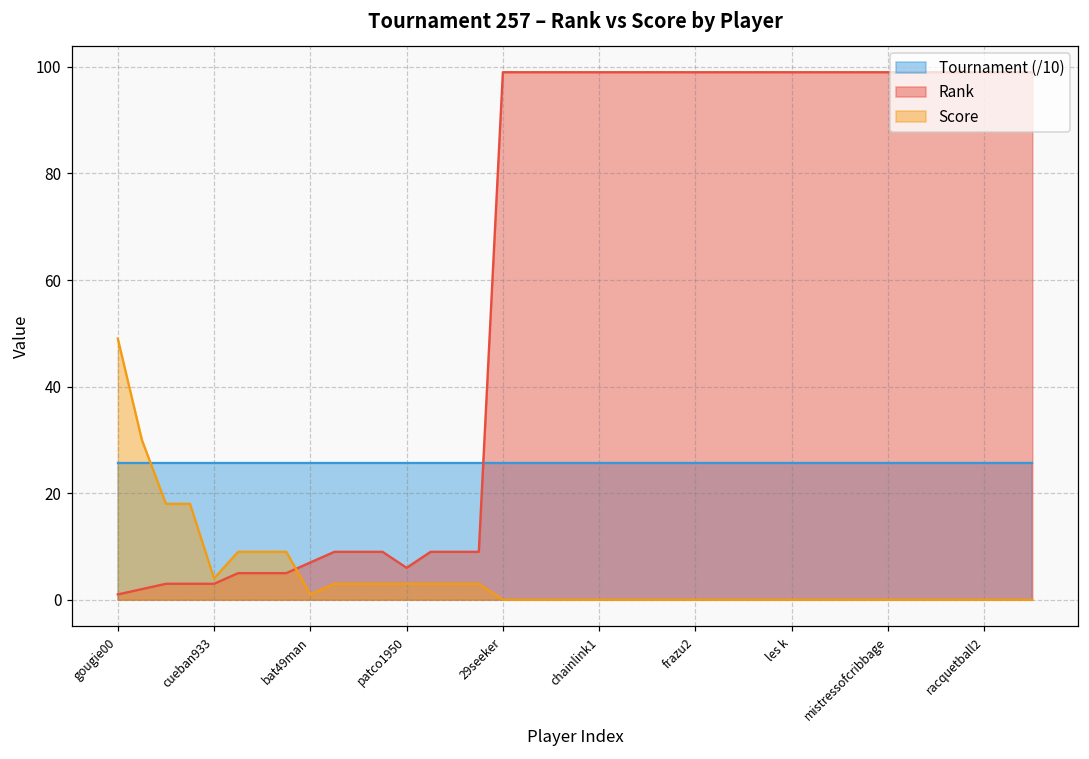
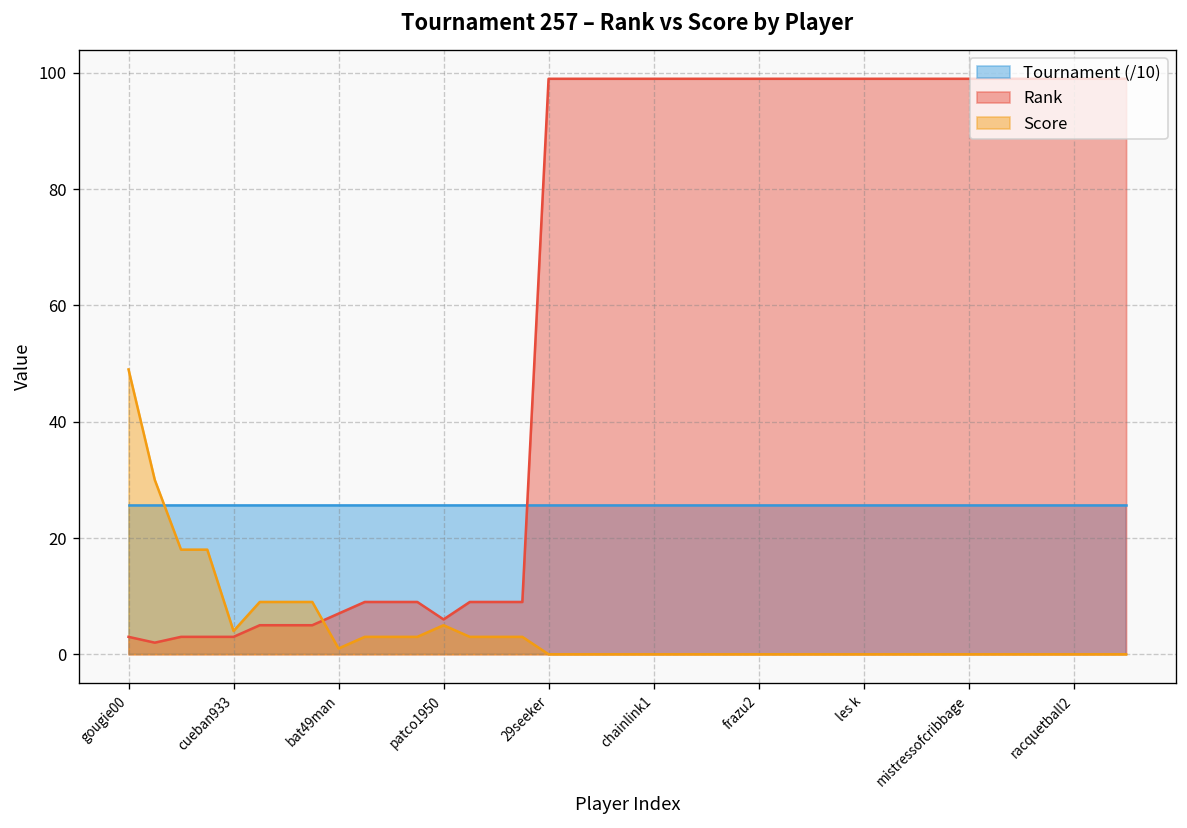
Rank, gougie00: 1 -> 3
Score, patco1950: 3 -> 5
